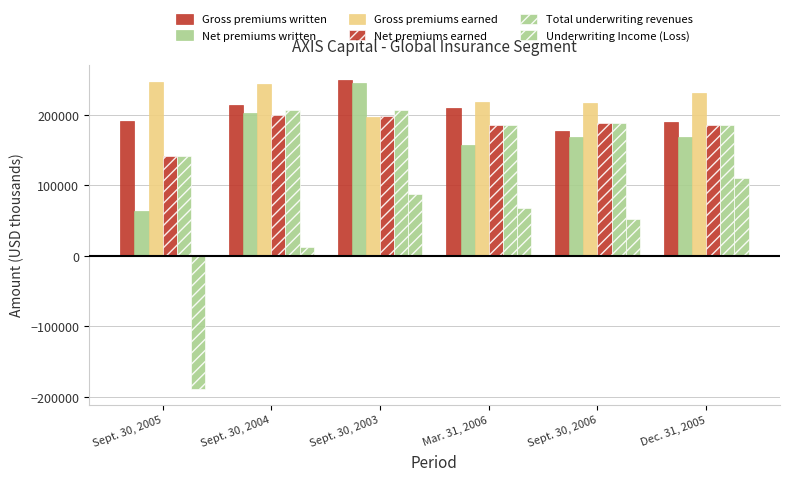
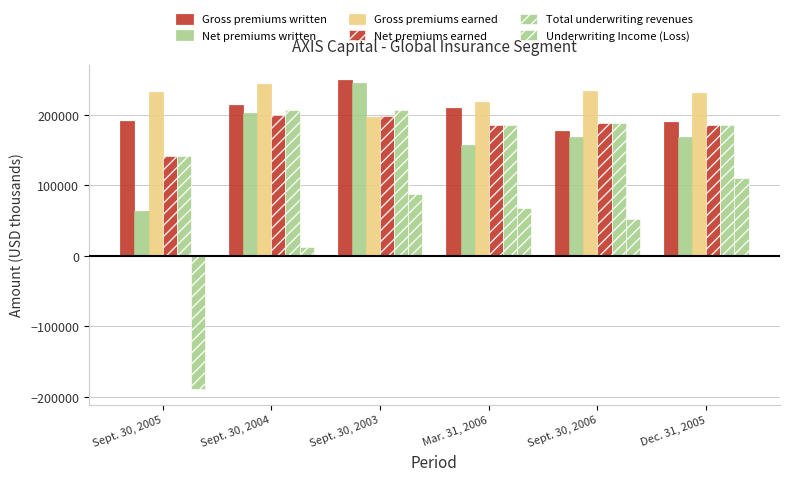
Gross premiums earned, Sept. 30, 2005: 250000 -> 230000
Gross premiums earned, Sept. 30, 2006: 220000 -> 230000
